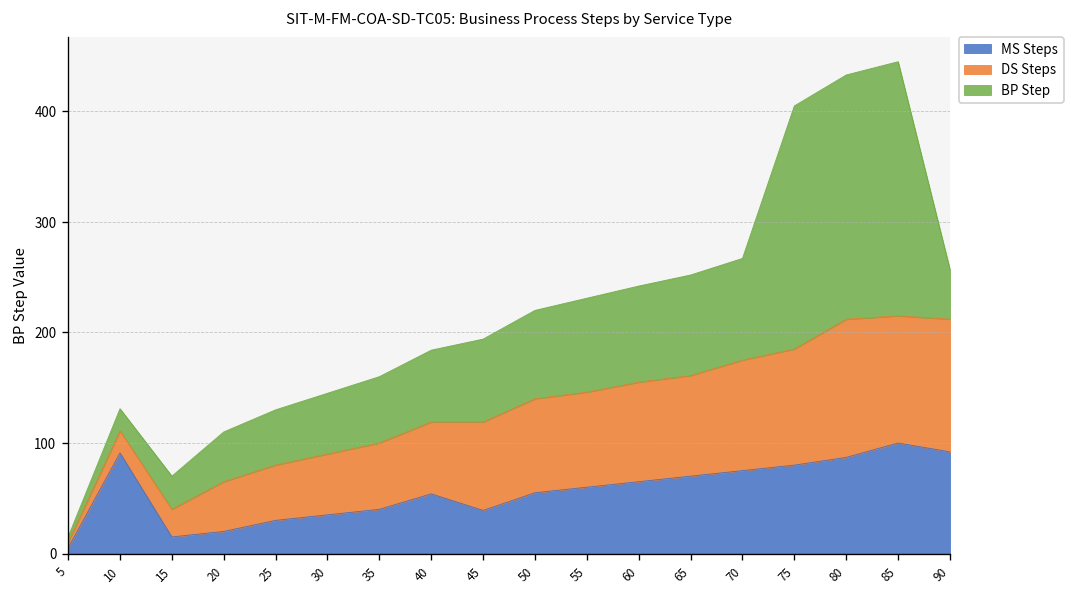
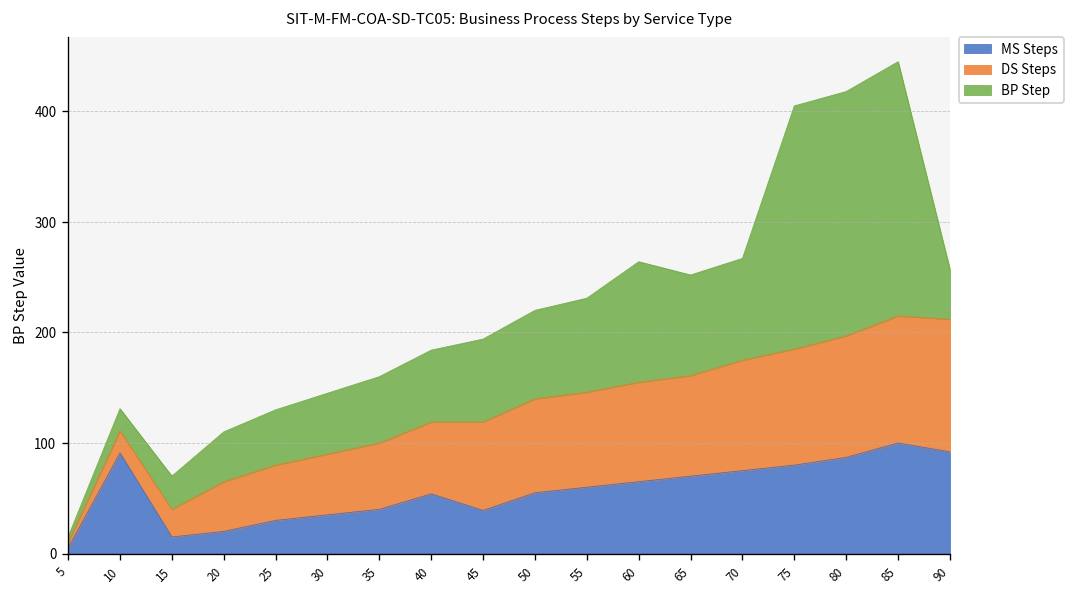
BP Step, 60: 90 -> 110
DS Steps, 80: 130 -> 110
